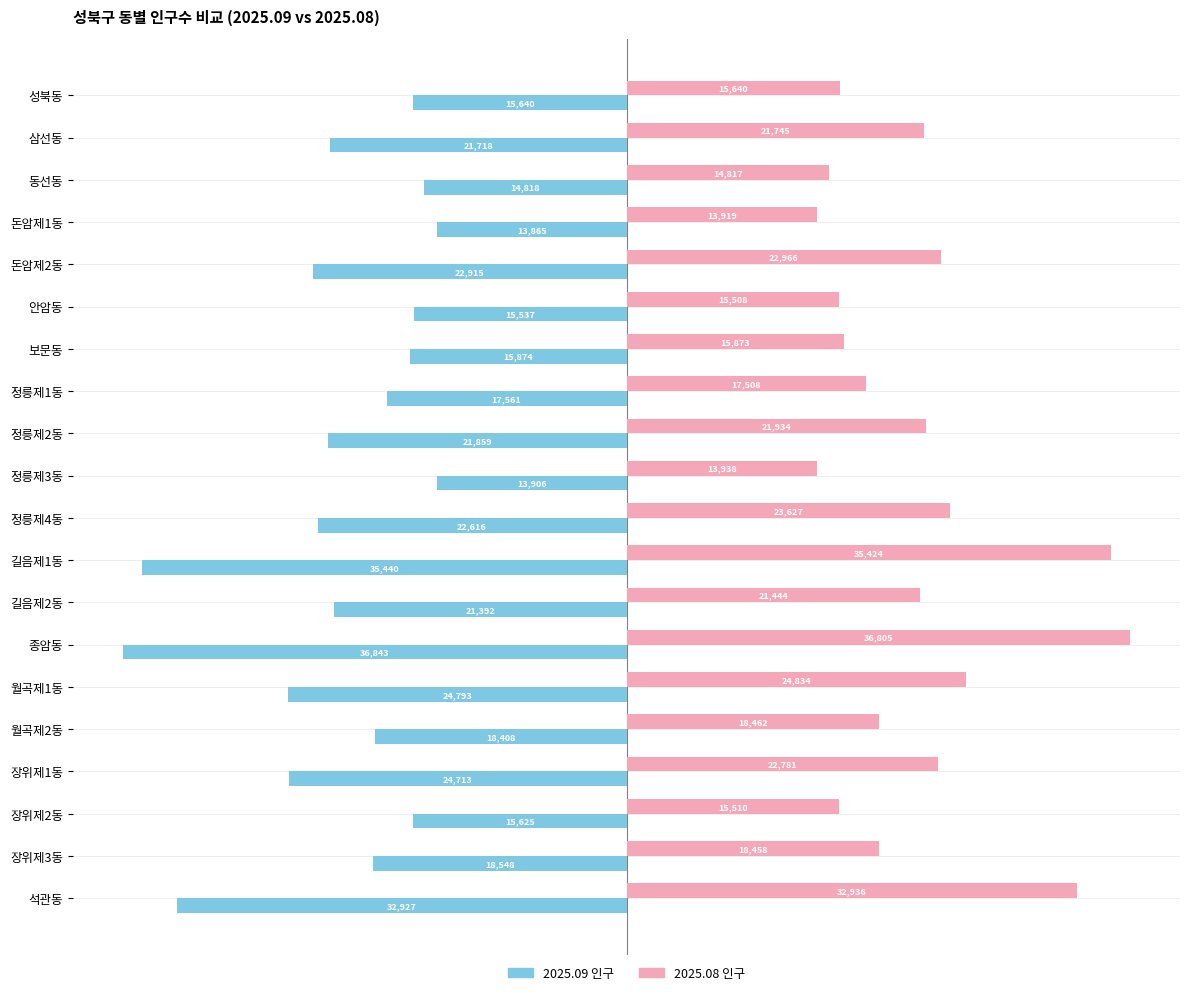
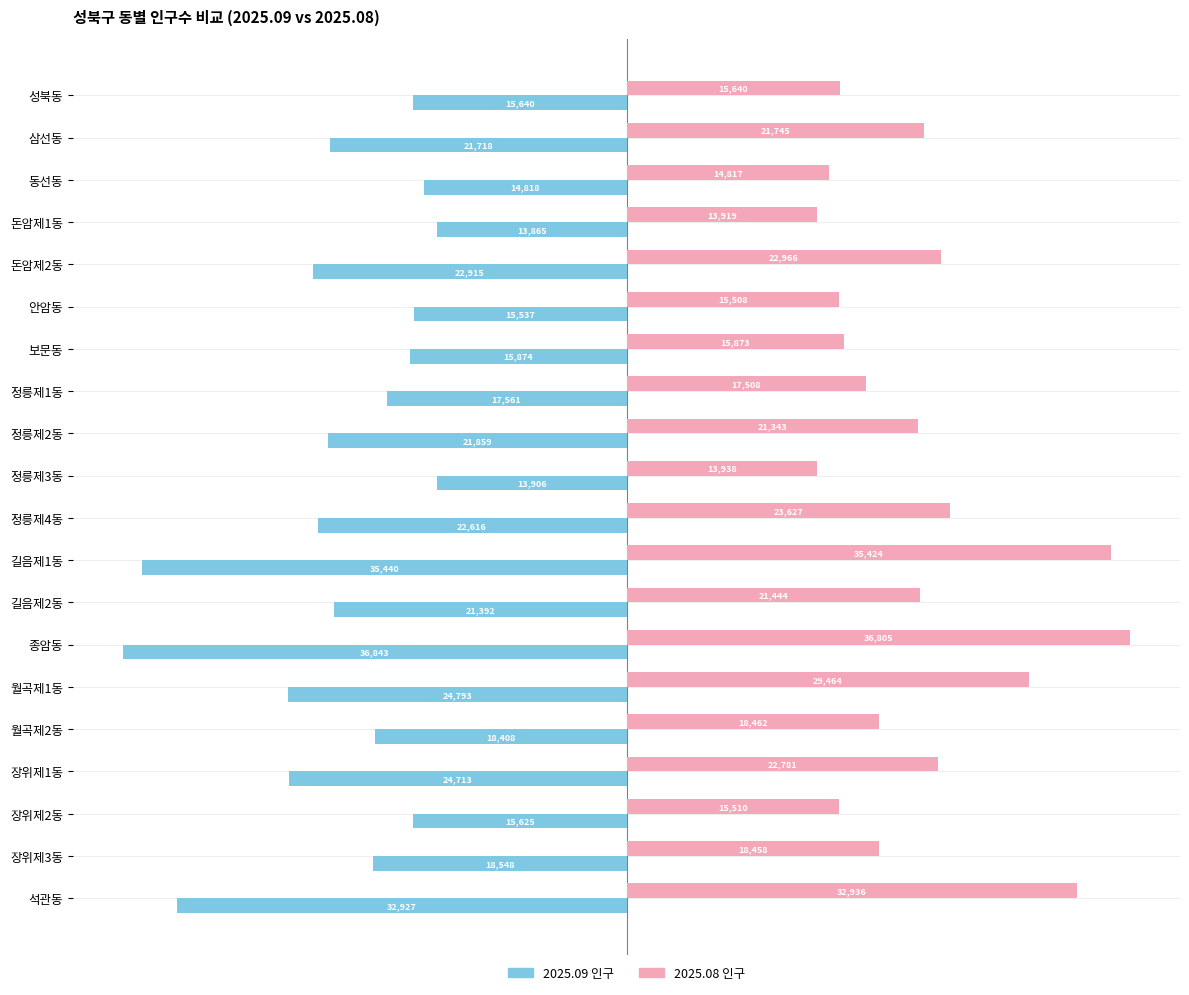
2025.08 인구, 정릉제2동: 21,934 -> 21,343
2025.08 인구, 월곡제1동: 24,834 -> 29,464
